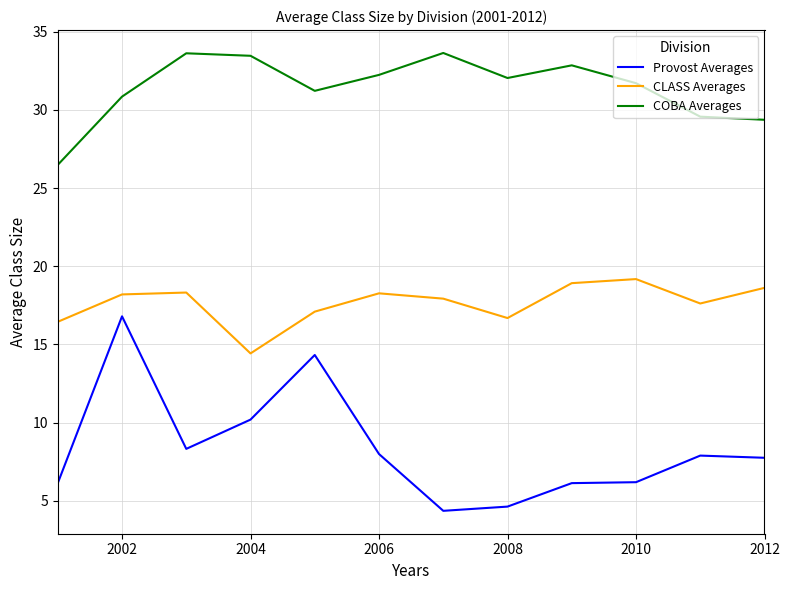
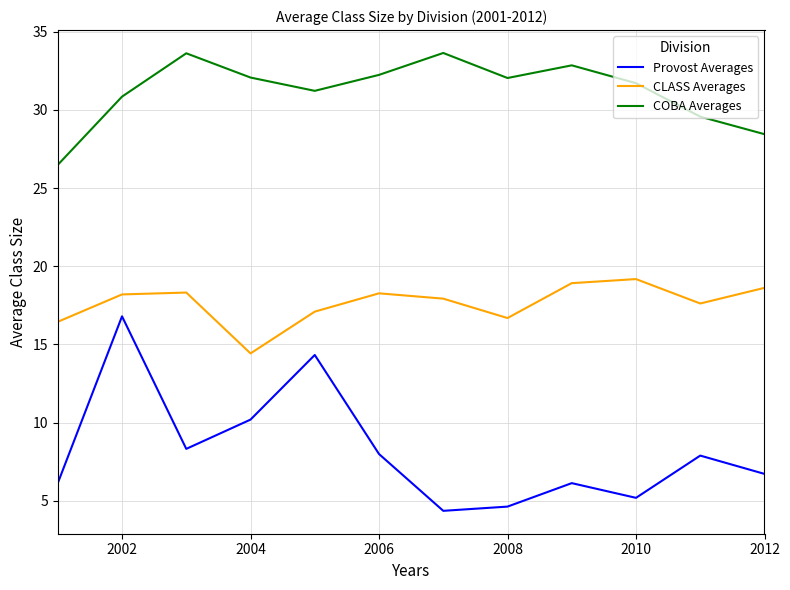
COBA Averages, 2004: 33.5 -> 32.1
Provost Averages, 2010: 6.2 -> 5.2
Provost Averages, 2012: 7.8 -> 6.7
COBA Averages, 2012: 29.4 -> 28.4
